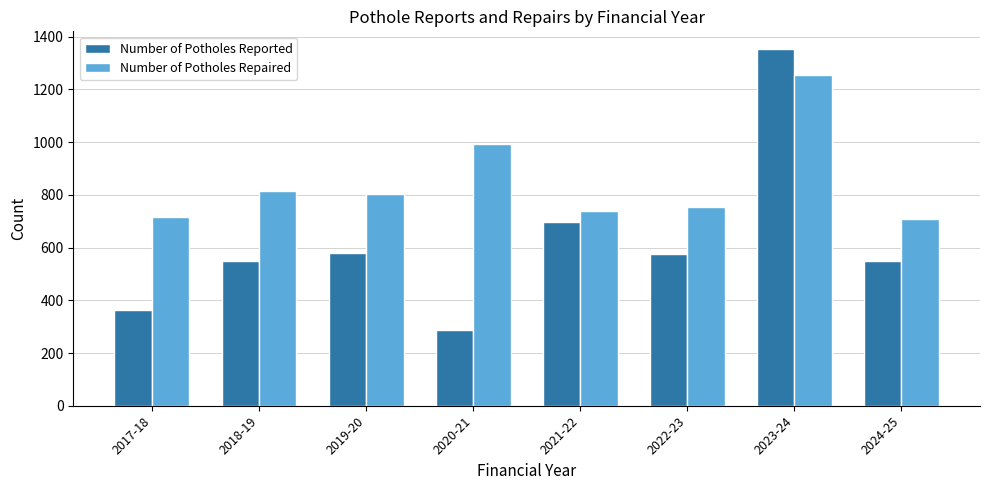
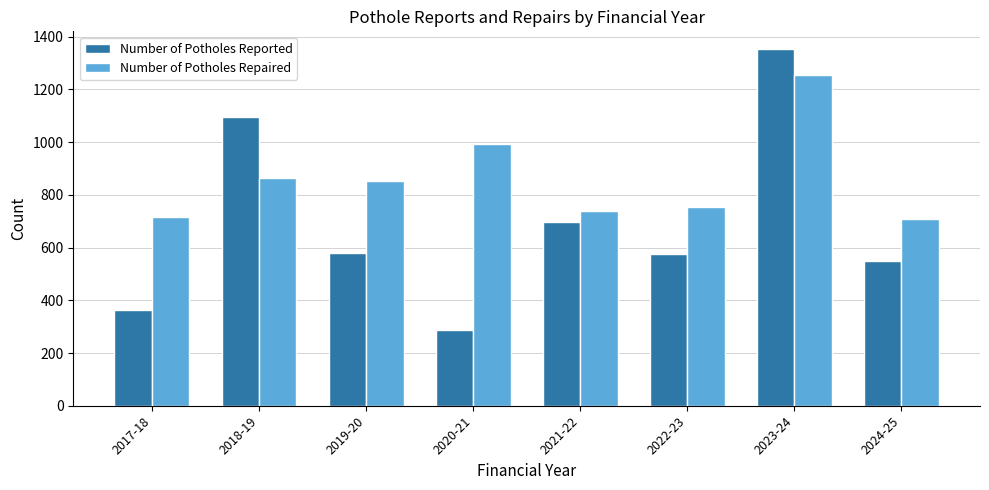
Number of Potholes Reported, 2018-19: 550 -> 1090
Number of Potholes Repaired, 2018-19: 820 -> 870
Number of Potholes Repaired, 2019-20: 810 -> 850
